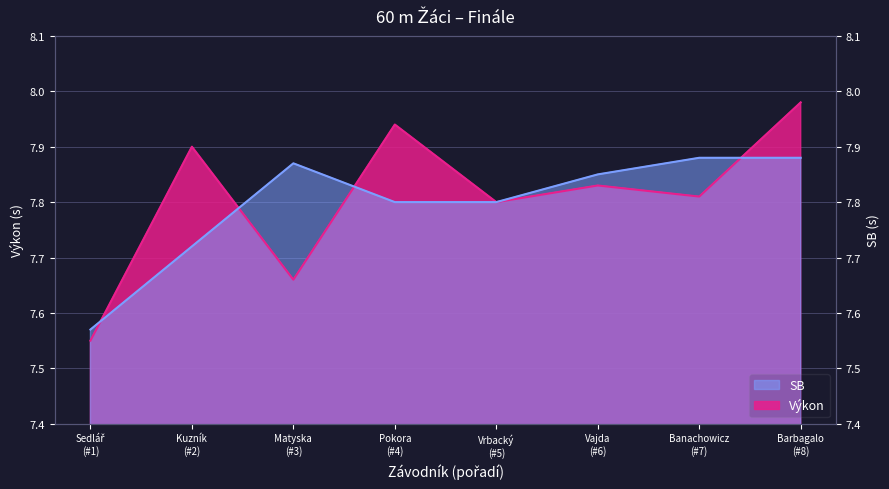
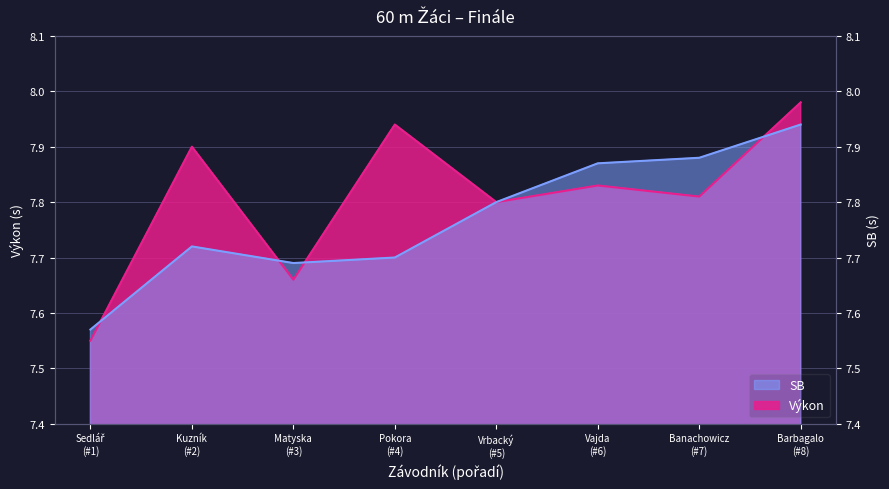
SB, Matyska (#3): 7.87 -> 7.69
SB, Pokora (#4): 7.8 -> 7.7
SB, Vajda (#6): 7.85 -> 7.87
SB, Barbagalo (#8): 7.88 -> 7.94
